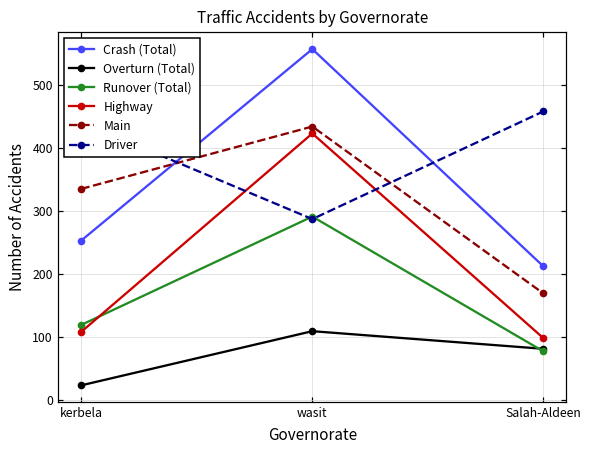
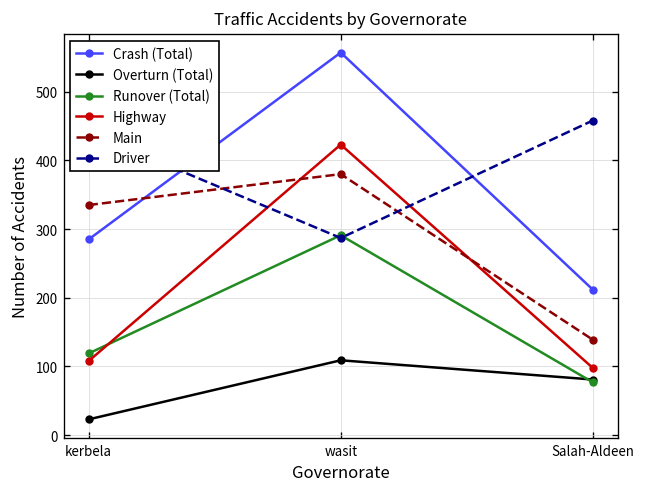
Crash (Total), kerbela: 250 -> 290
Main, wasit: 430 -> 380
Main, Salah-Aldeen: 170 -> 140
